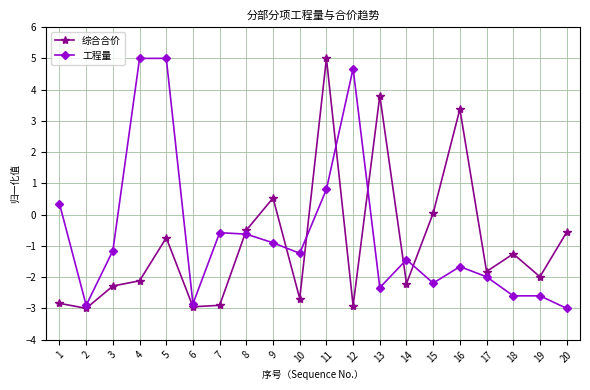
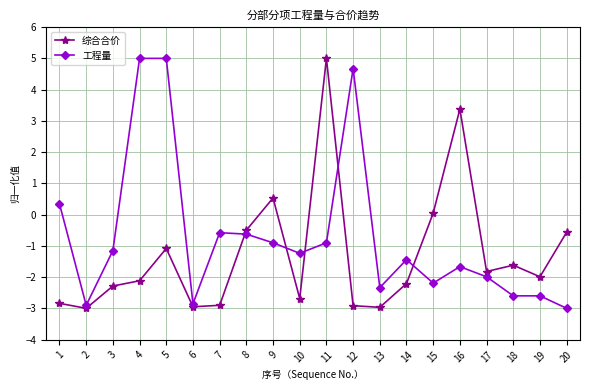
综合合价, 5: -0.7 -> -1.1
工程量, 11: 0.8 -> -0.9
综合合价, 13: 3.8 -> -3.0
综合合价, 18: -1.3 -> -1.6
